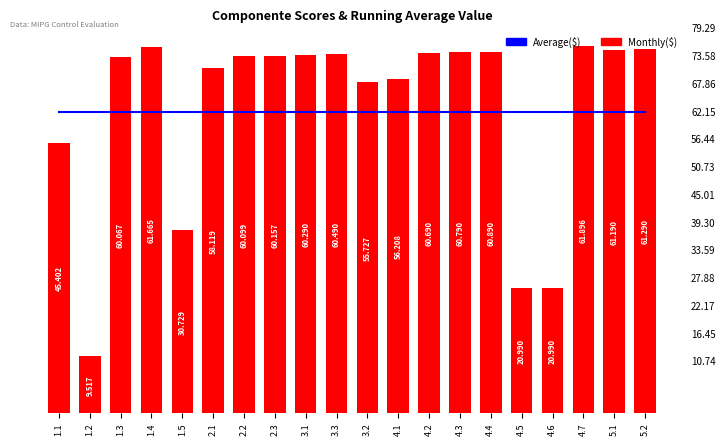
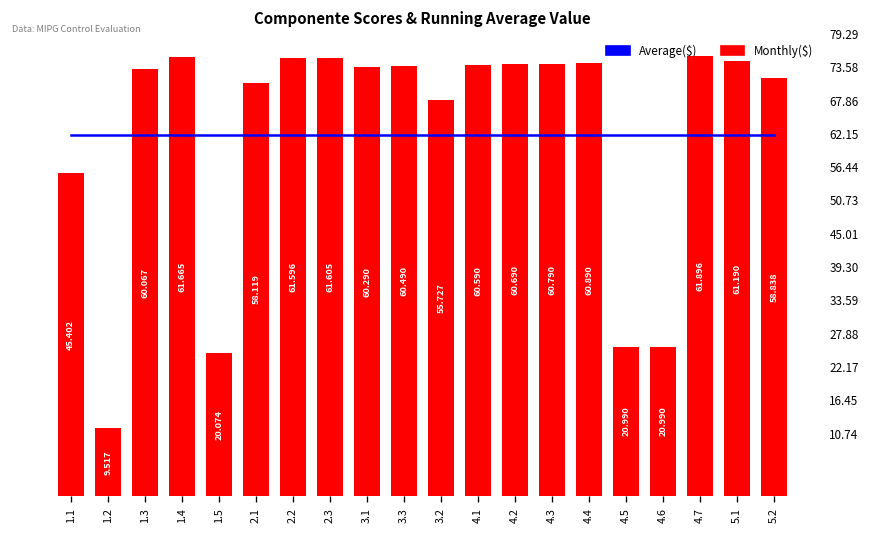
Monthly($), 1.5: 30.729 -> 20.074
Monthly($), 2.2: 60.099 -> 61.596
Monthly($), 2.3: 60.157 -> 61.605
Monthly($), 4.1: 56.208 -> 60.590
Monthly($), 5.2: 61.290 -> 58.838
